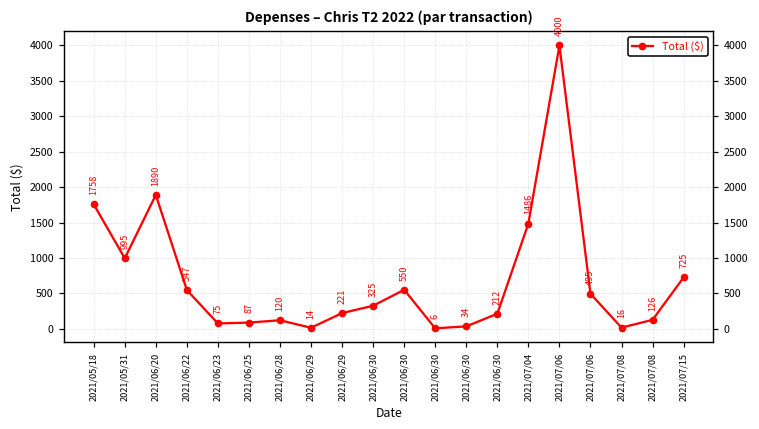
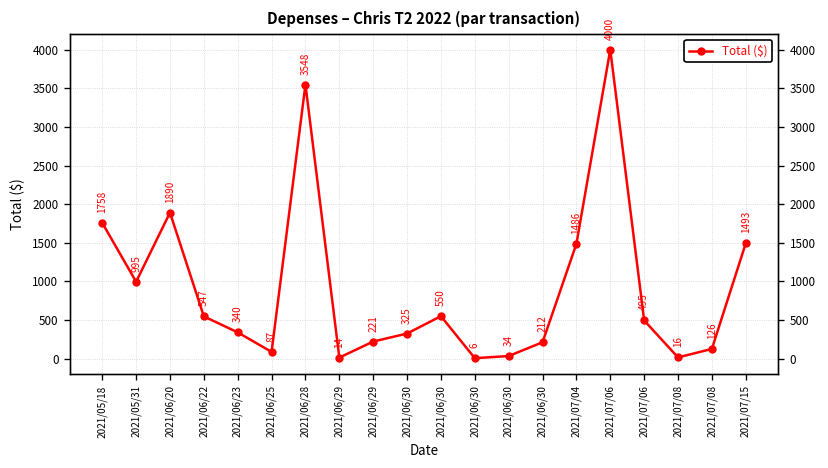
2021/06/23: 75 -> 340
2021/06/28: 120 -> 3548
2021/07/15: 725 -> 1493
